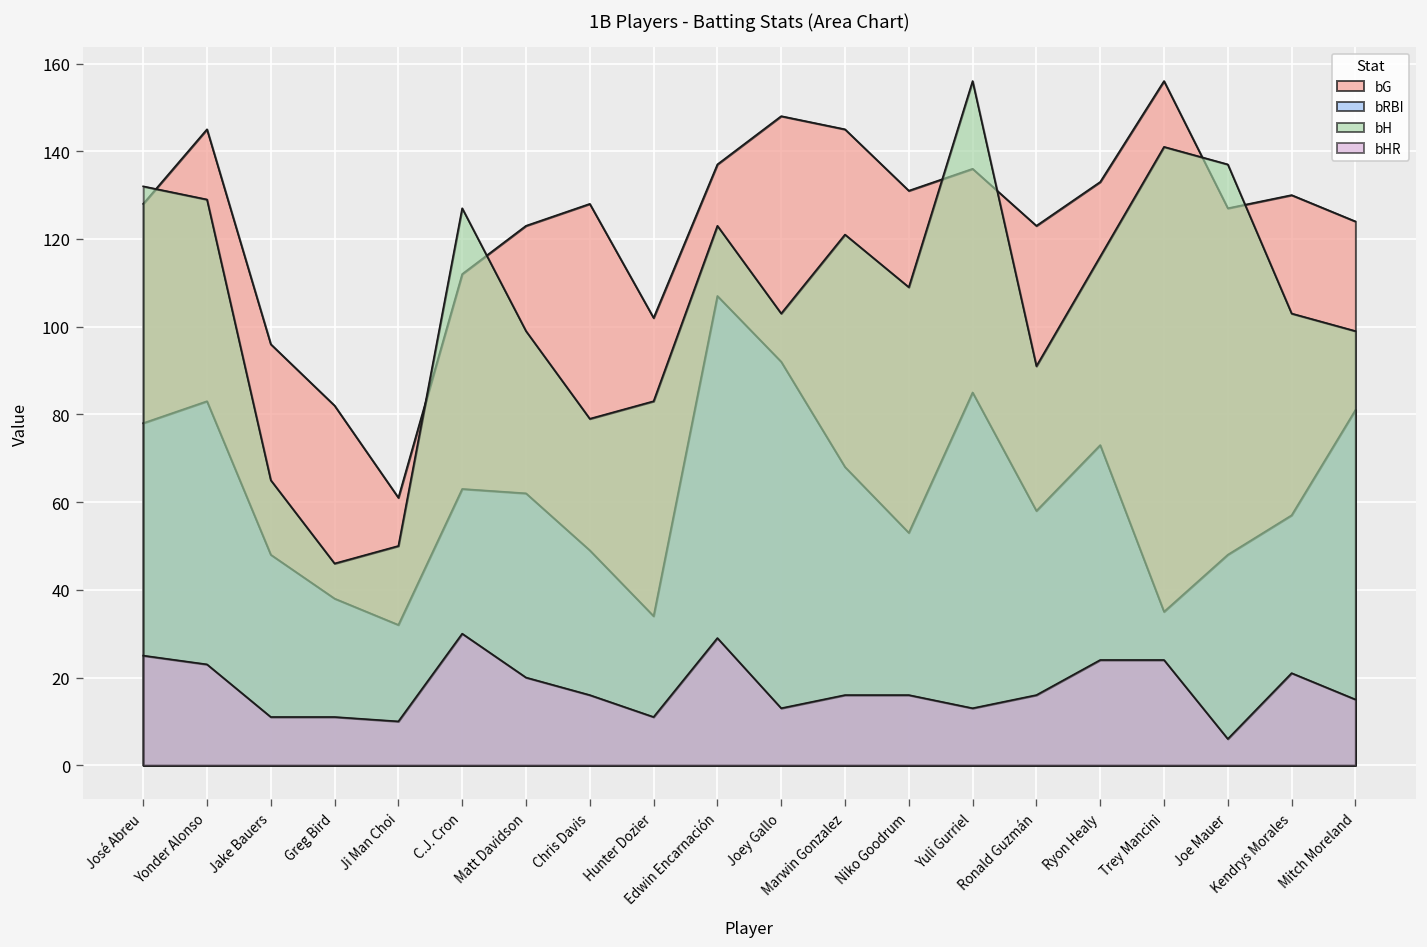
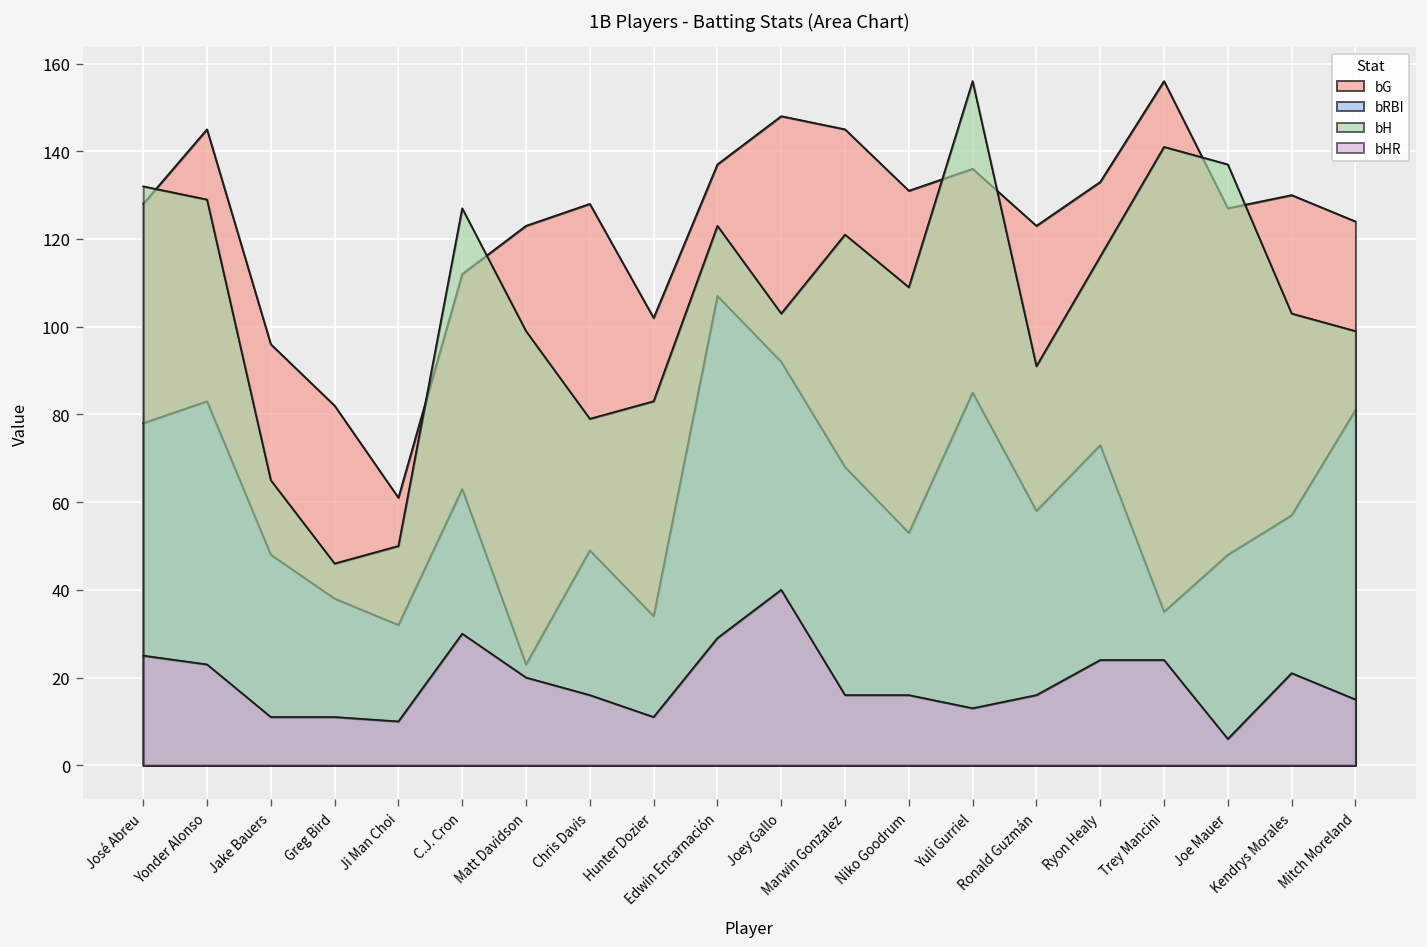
bRBI, Matt Davidson: 62 -> 23
bHR, Joey Gallo: 13 -> 40
